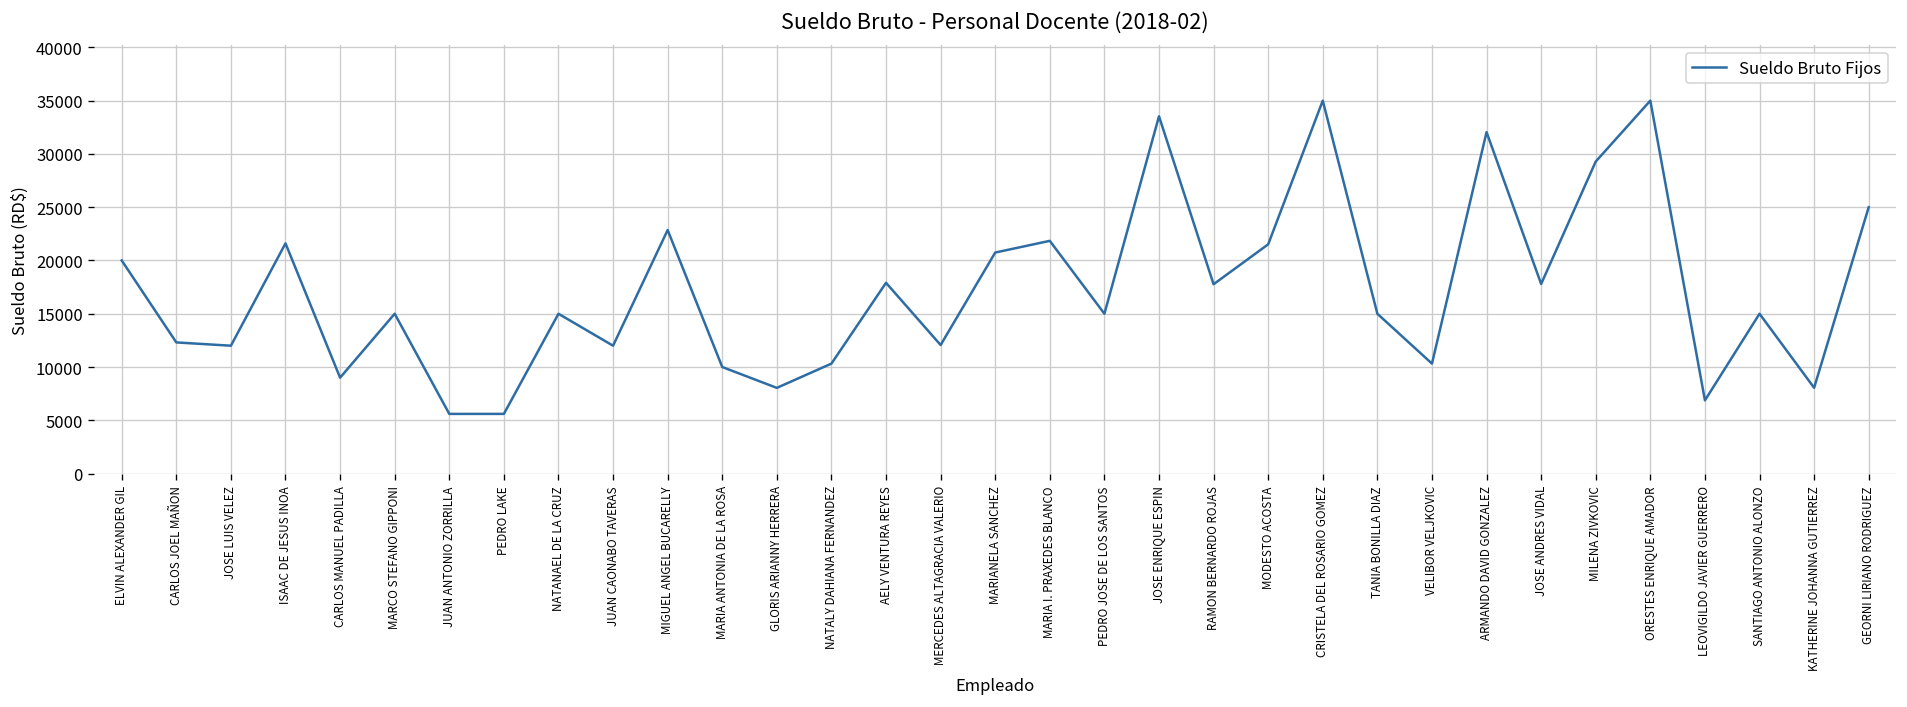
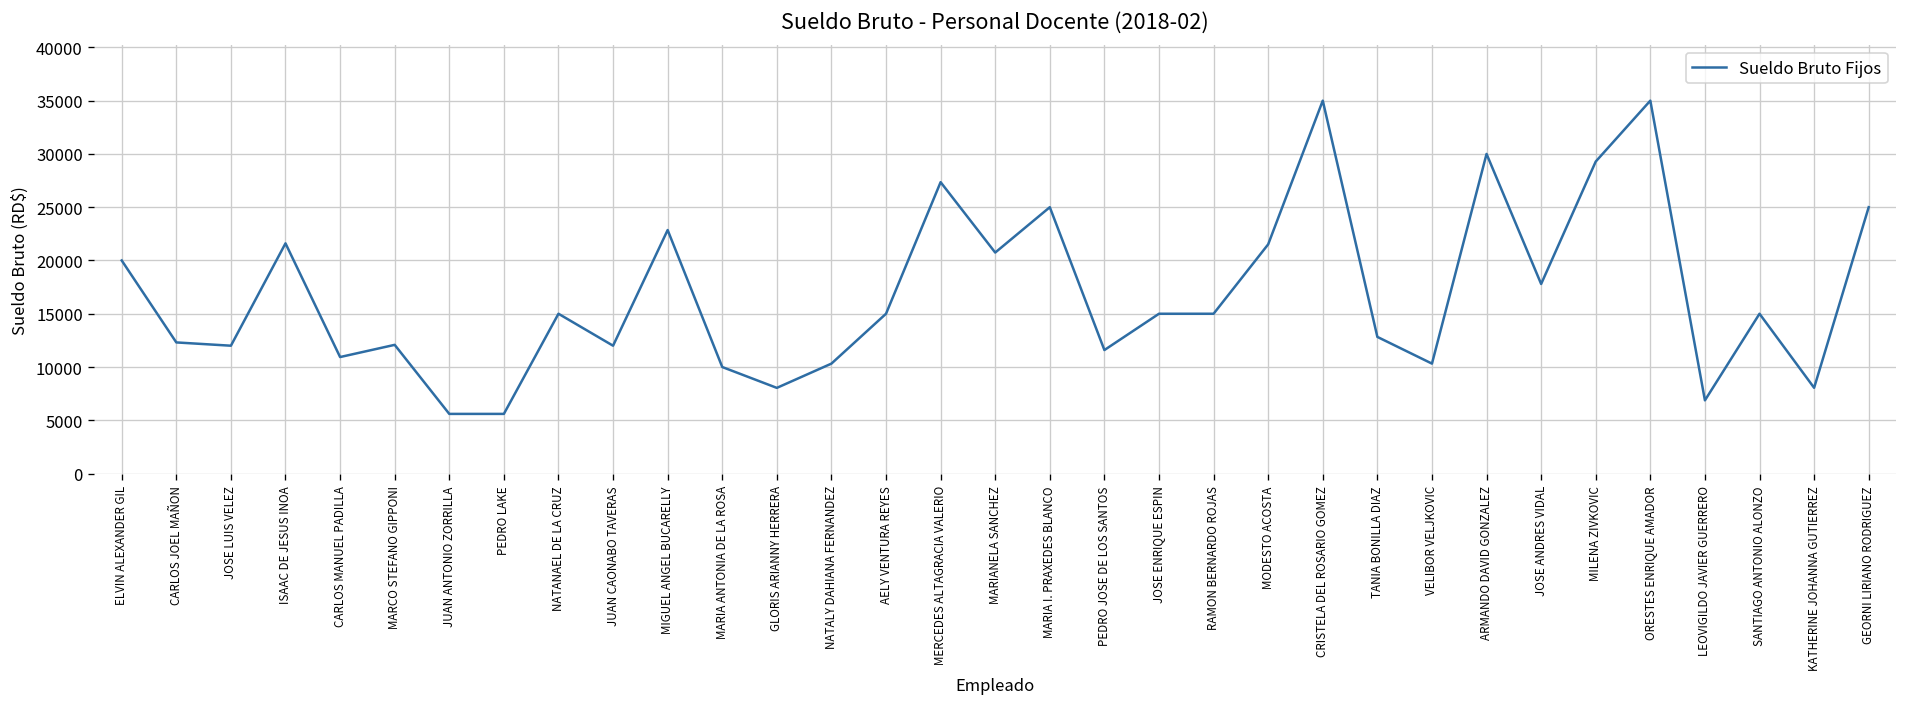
CARLOS MANUEL PADILLA: 9000 -> 11000
MARCO STEFANO GIPPONI: 15000 -> 12000
AELY VENTURA REYES: 18000 -> 15000
MERCEDES ALTAGRACIA VALERIO: 12000 -> 27000
MARIA I. PRAXEDES BLANCO: 22000 -> 25000
PEDRO JOSE DE LOS SANTOS: 15000 -> 12000
JOSE ENRIQUE ESPIN: 34000 -> 15000
RAMON BERNARDO ROJAS: 18000 -> 15000
TANIA BONILLA DIAZ: 15000 -> 13000
ARMANDO DAVID GONZALEZ: 32000 -> 30000
